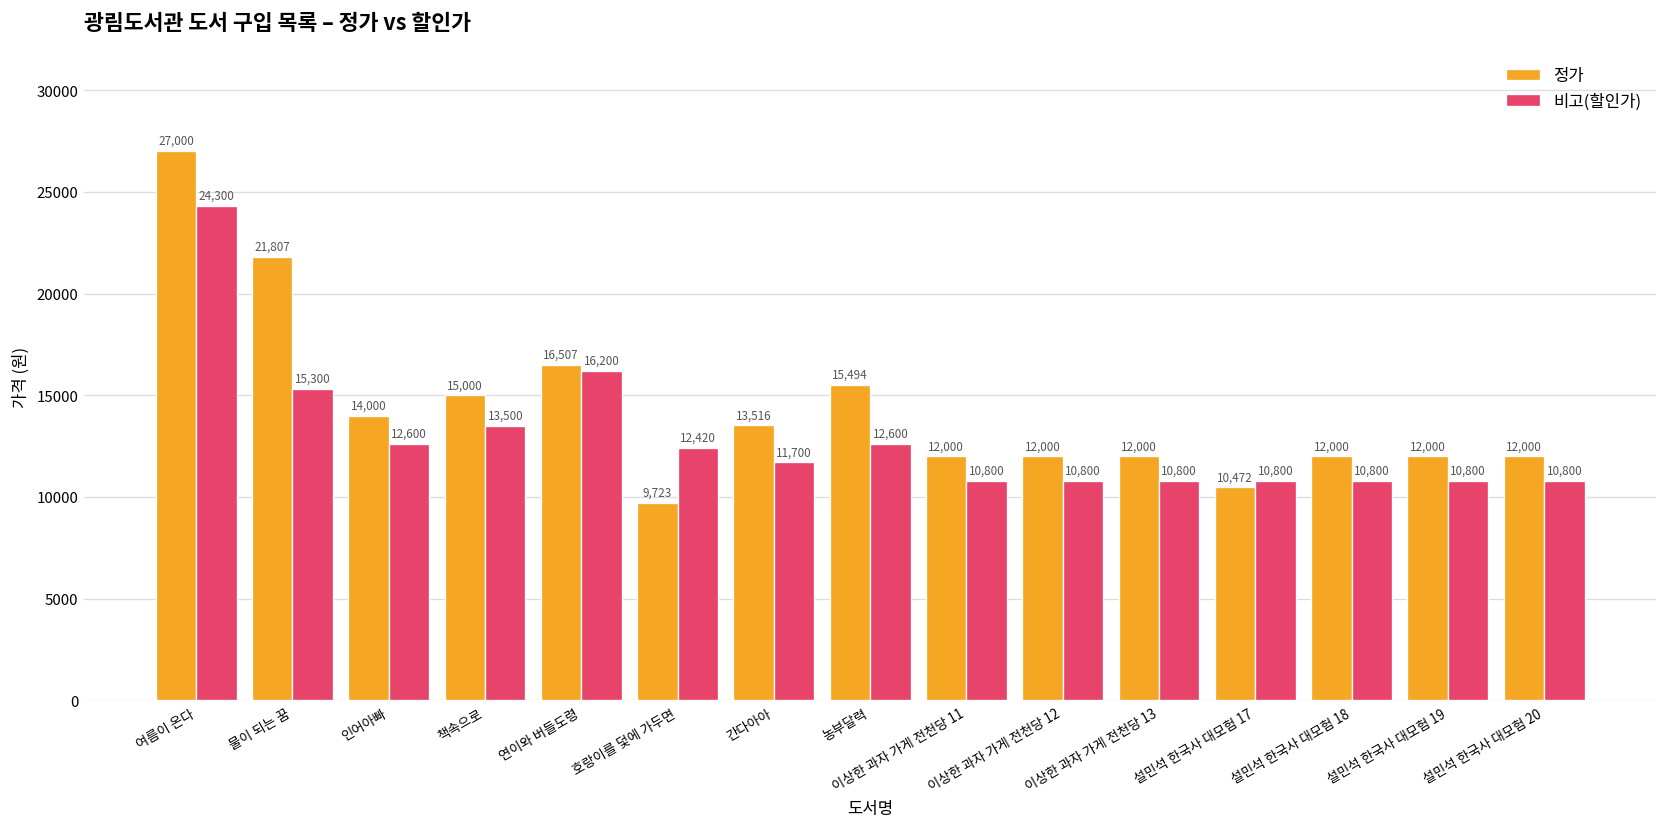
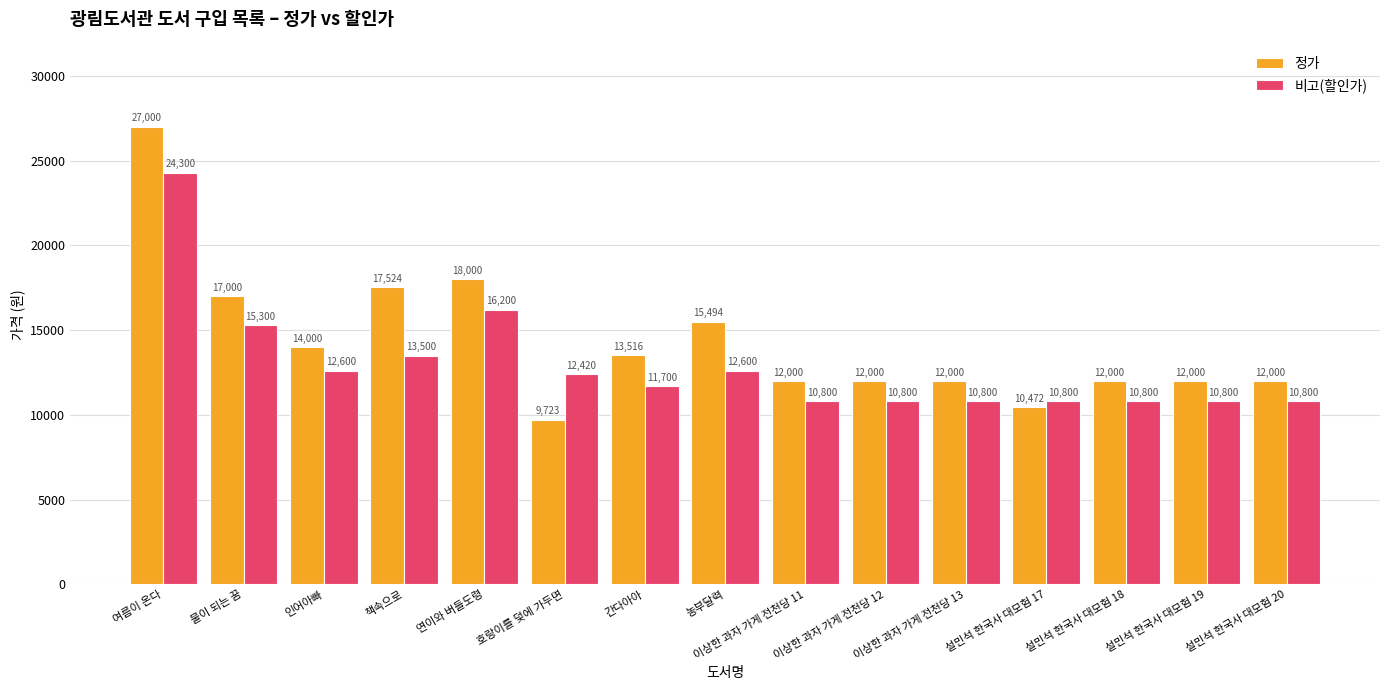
정가, 물이 되는 꿈: 21,807 -> 17,000
정가, 책속으로: 15,000 -> 17,524
정가, 연이와 버들도령: 16,507 -> 18,000
